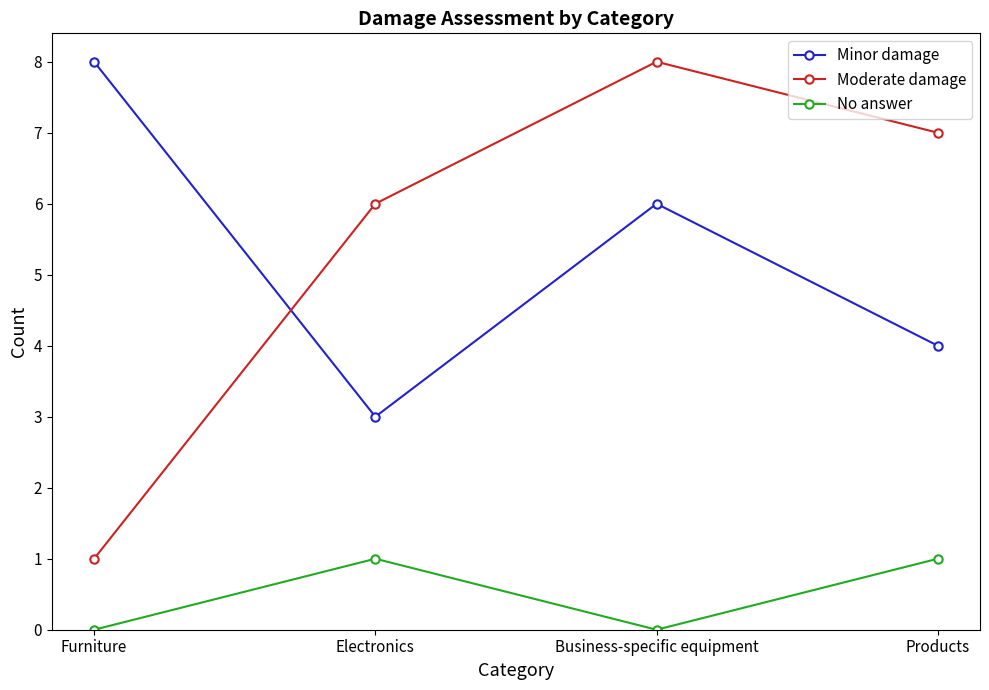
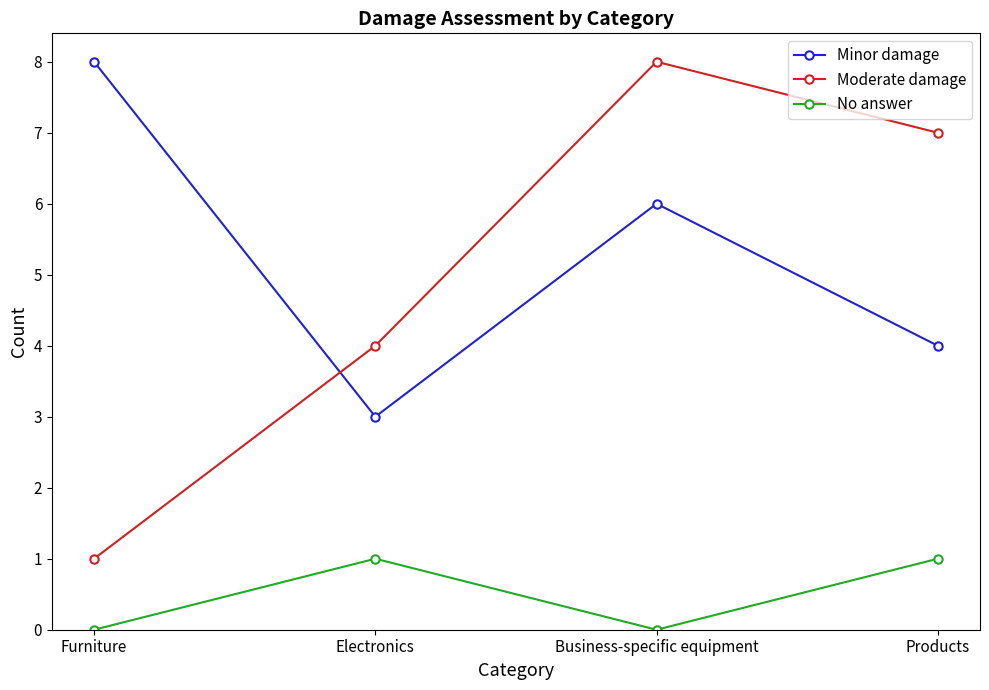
Moderate damage, Electronics: 6 -> 4
